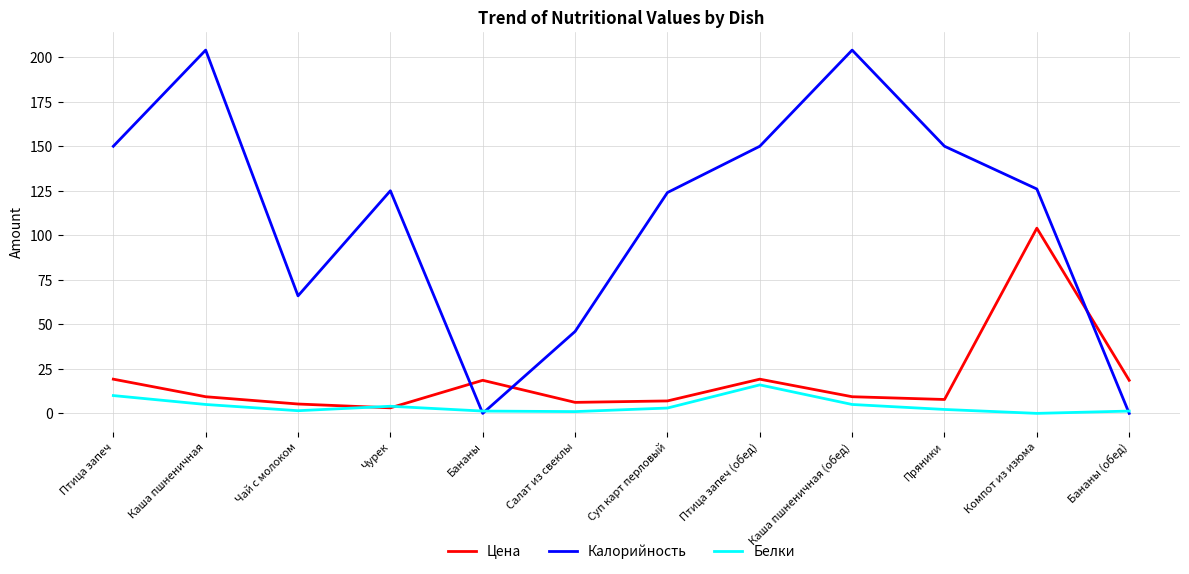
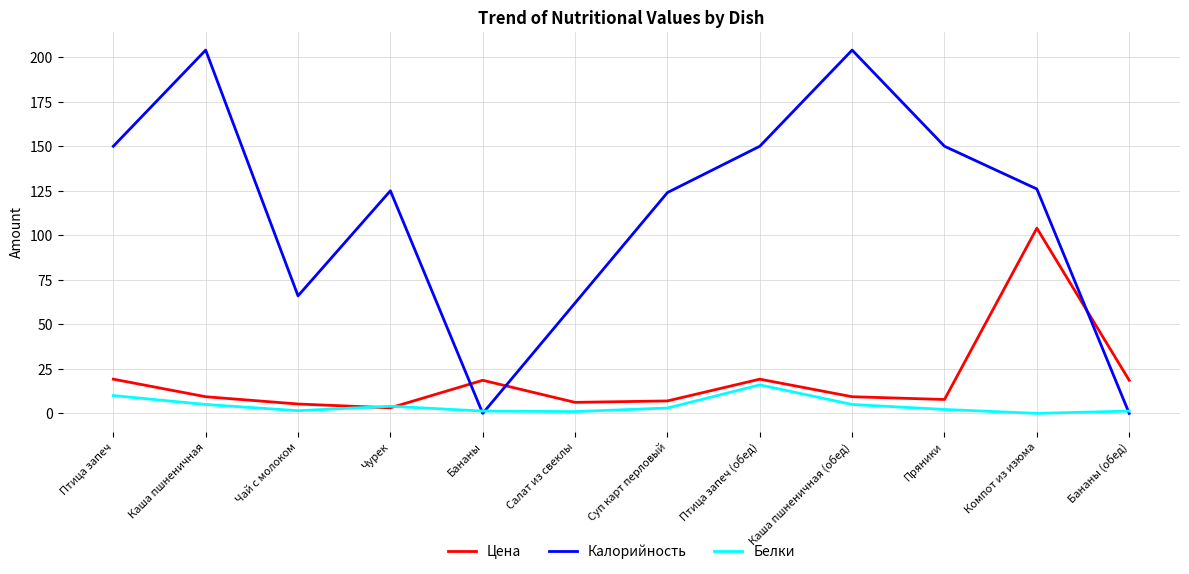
Калорийность, Салат из свеклы: 46 -> 62
